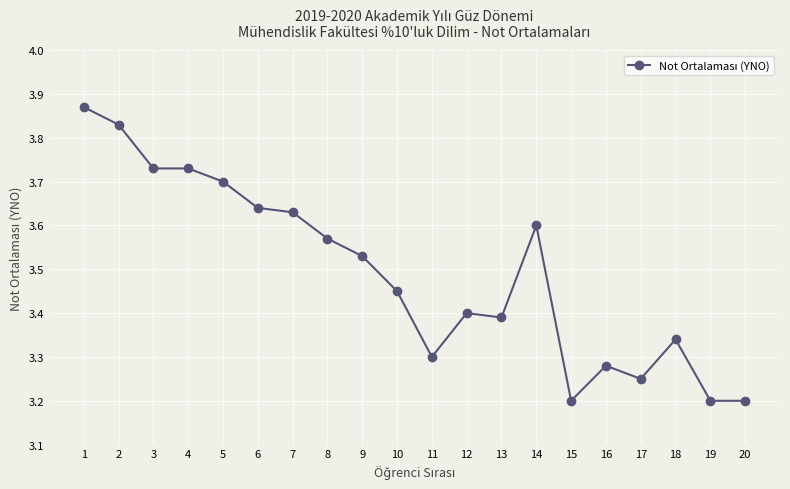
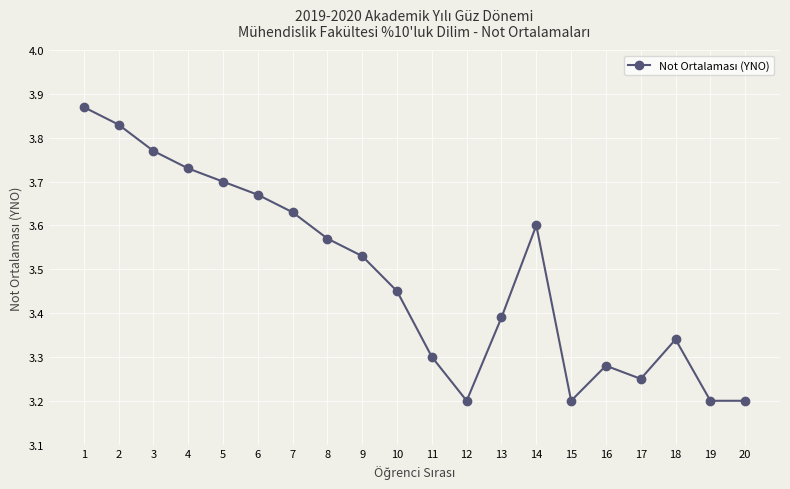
3: 3.73 -> 3.77
6: 3.64 -> 3.67
12: 3.4 -> 3.2
